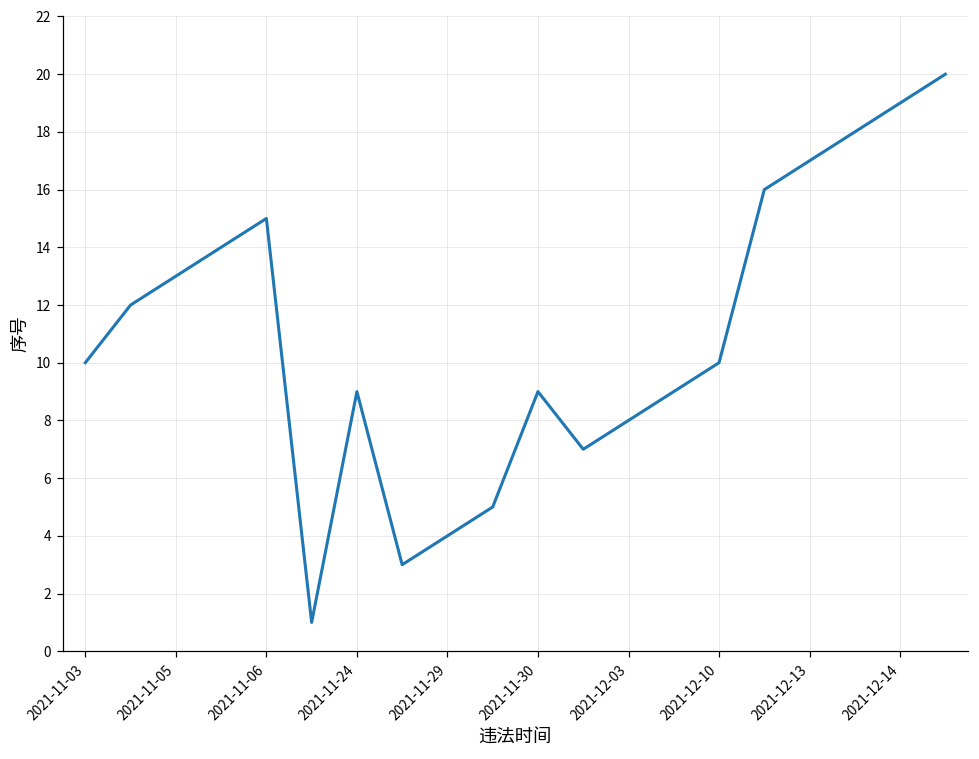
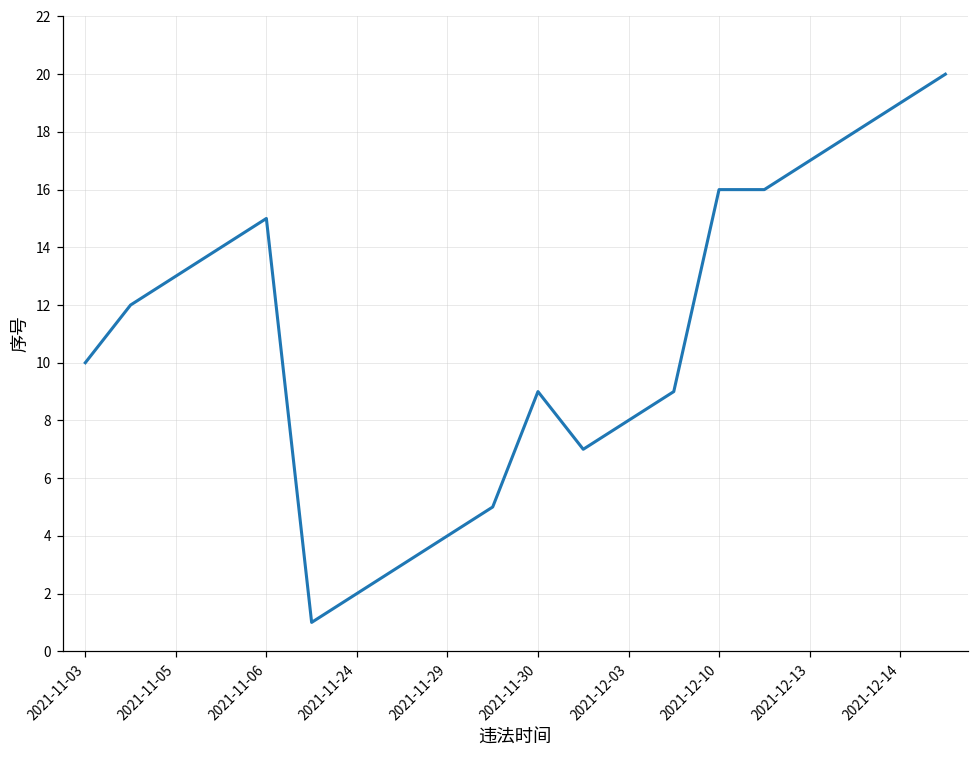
2021-11-24: 9 -> 2
2021-12-10: 10 -> 16
